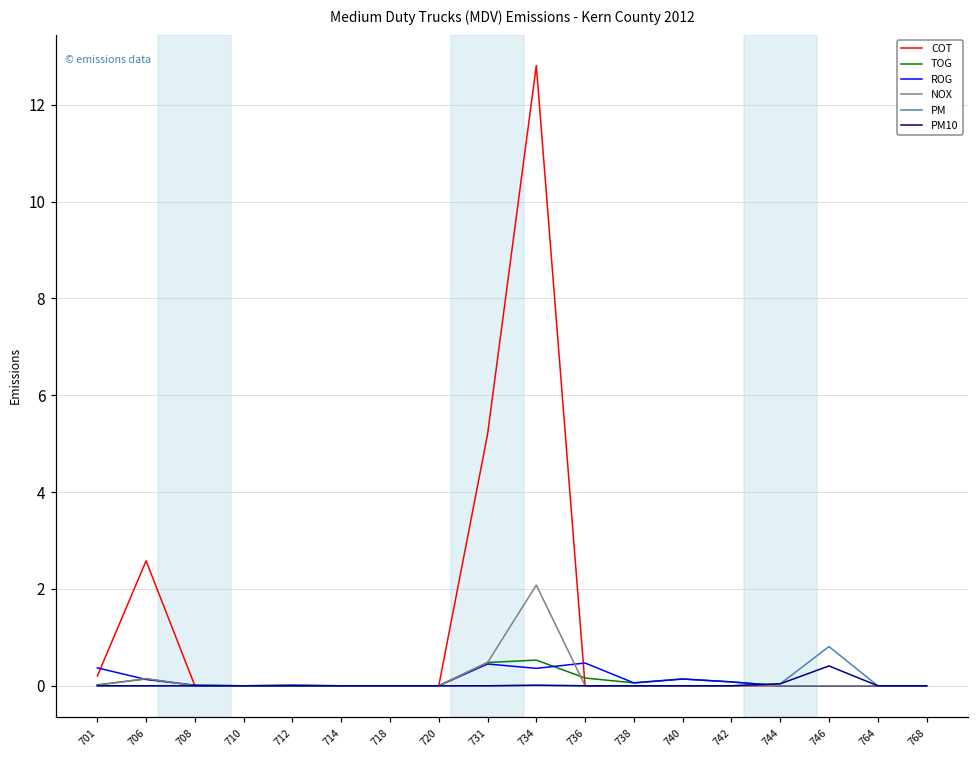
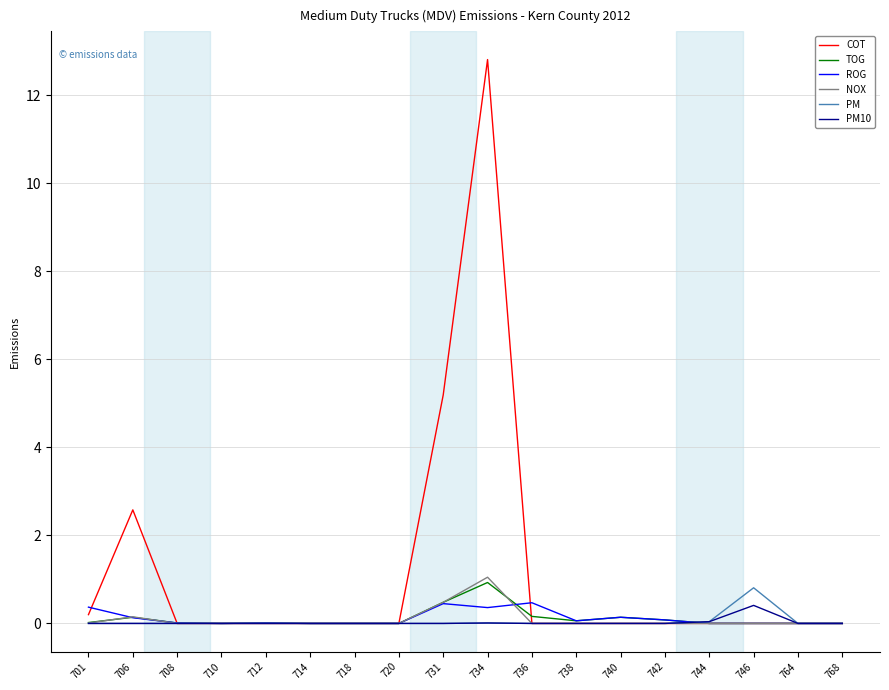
TOG, 734: 0.5 -> 0.9
NOX, 734: 2.1 -> 1.1
